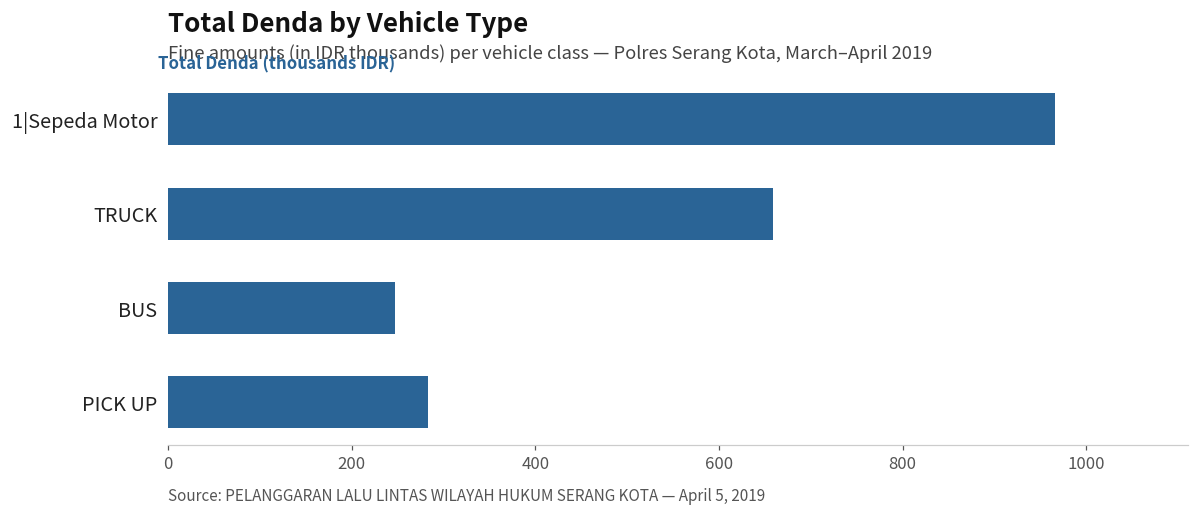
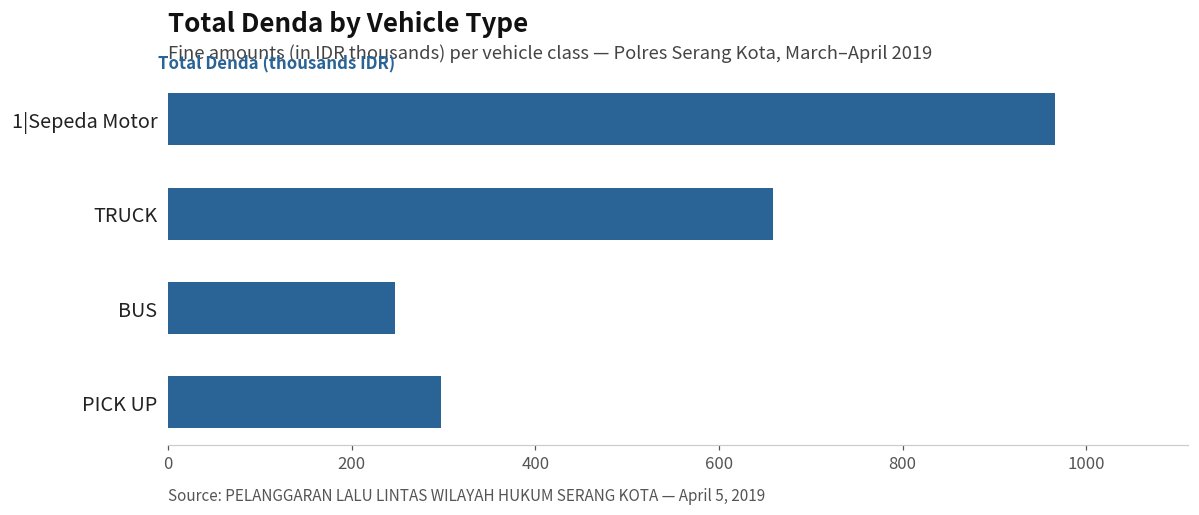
PICK UP: 280 -> 300
